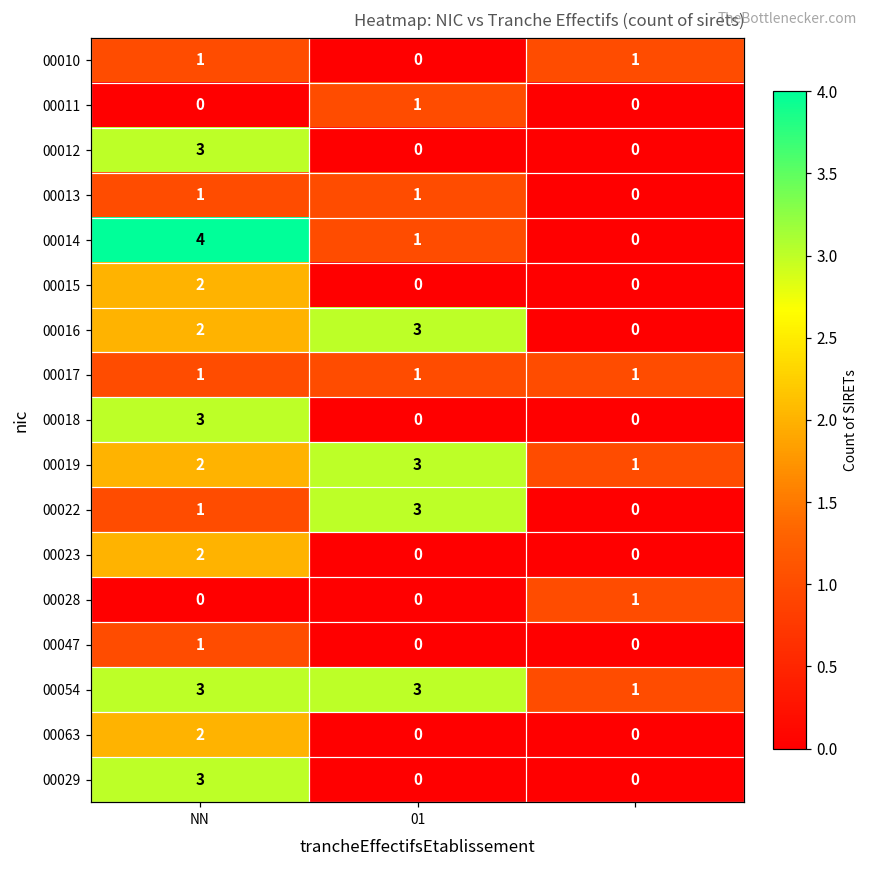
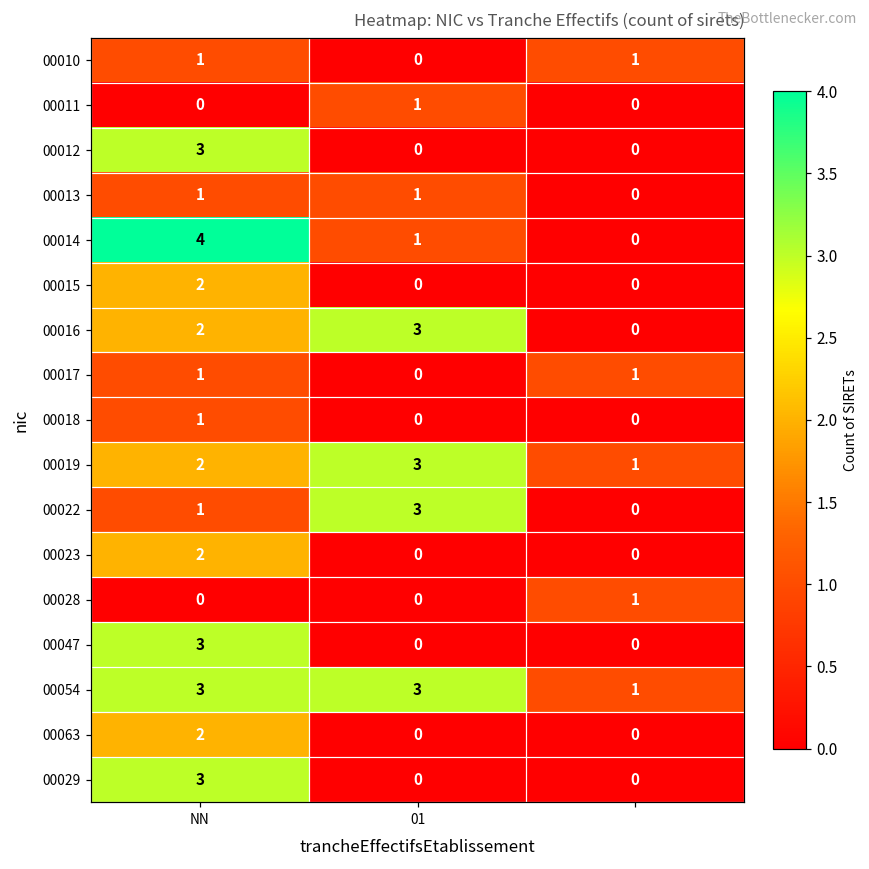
00017, 01: 1 -> 0
00018, NN: 3 -> 1
00047, NN: 1 -> 3
